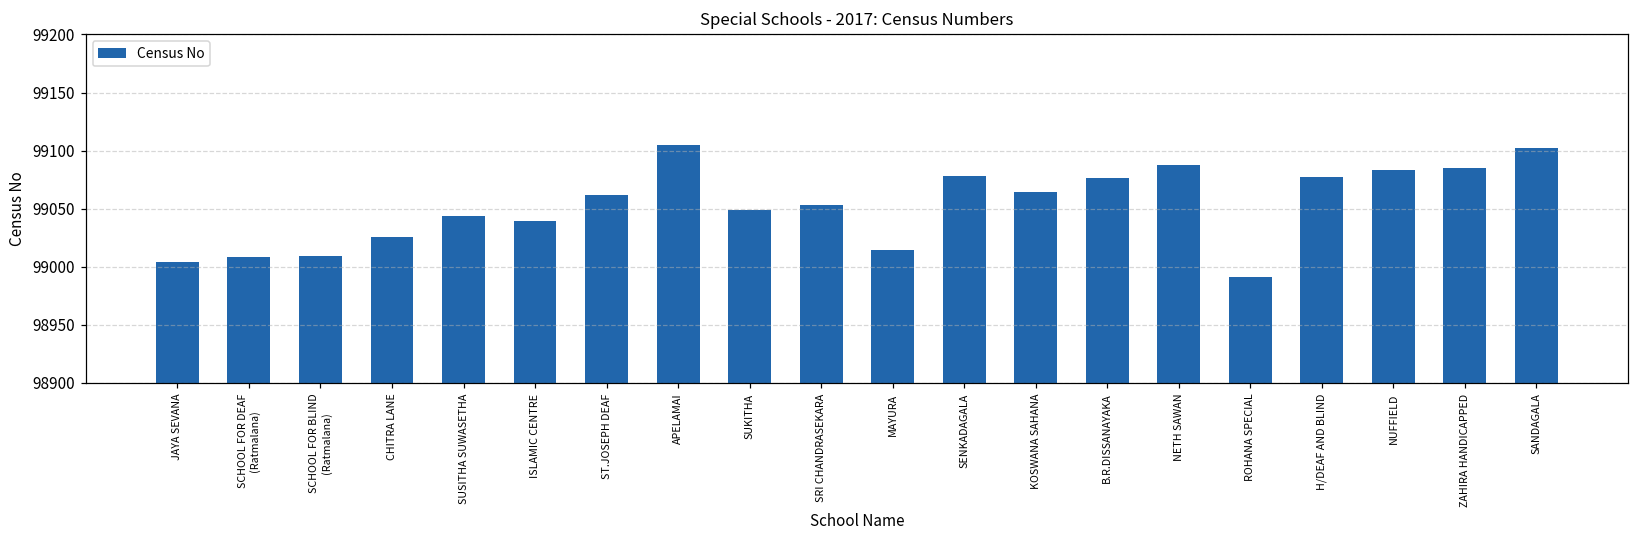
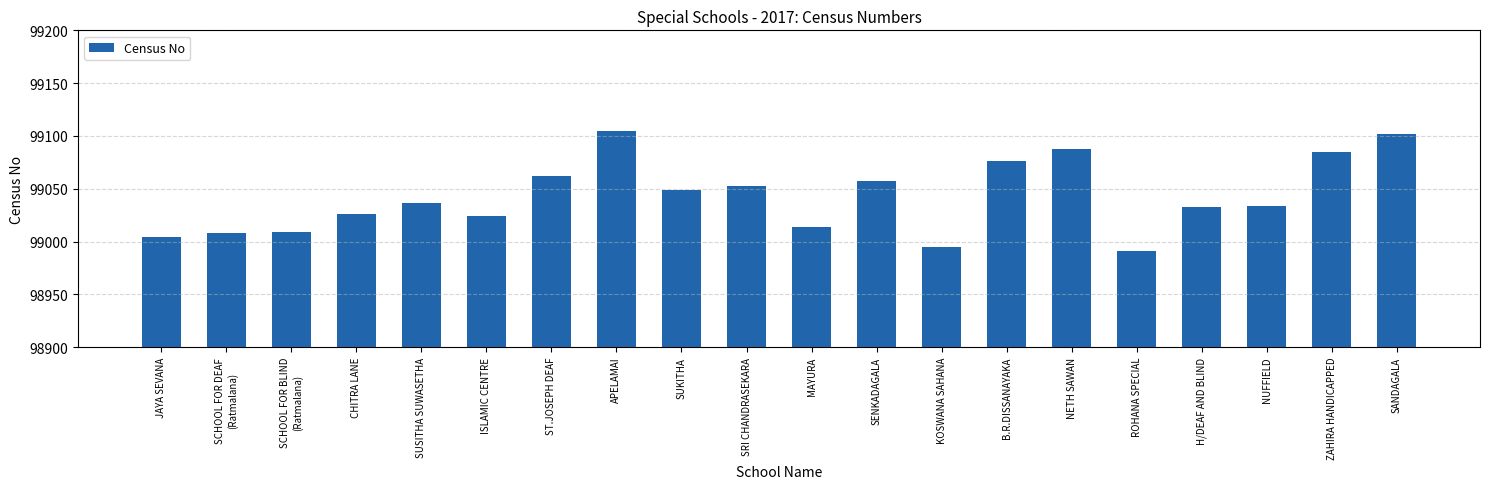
SUSITHA SUWASETHA: 99044 -> 99036
ISLAMIC CENTRE: 99039 -> 99024
SENKADAGALA: 99078 -> 99057
KOSWANA SAHANA: 99064 -> 98995
H/DEAF AND BLIND: 99077 -> 99033
NUFFIELD: 99083 -> 99034
